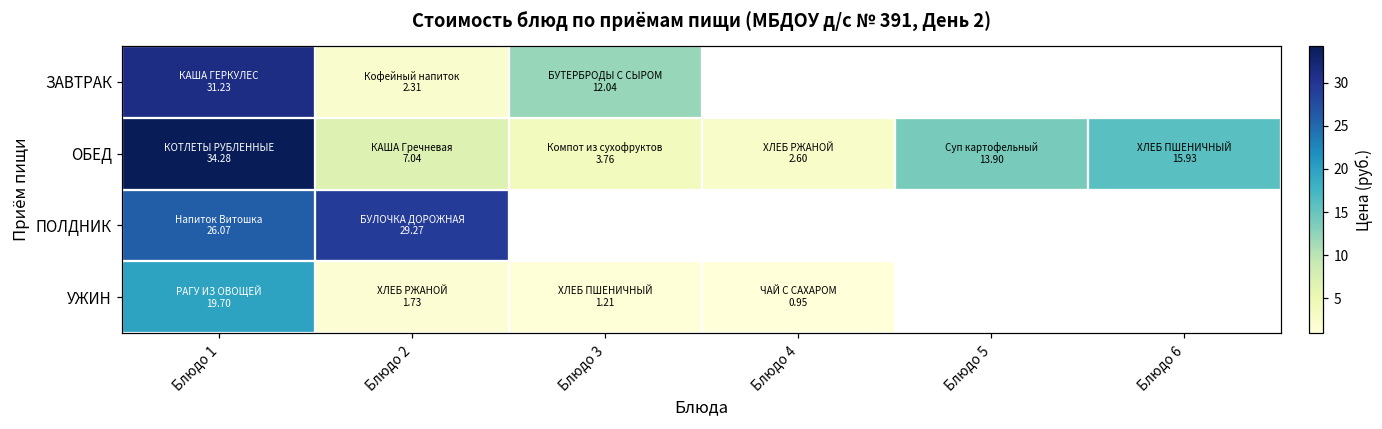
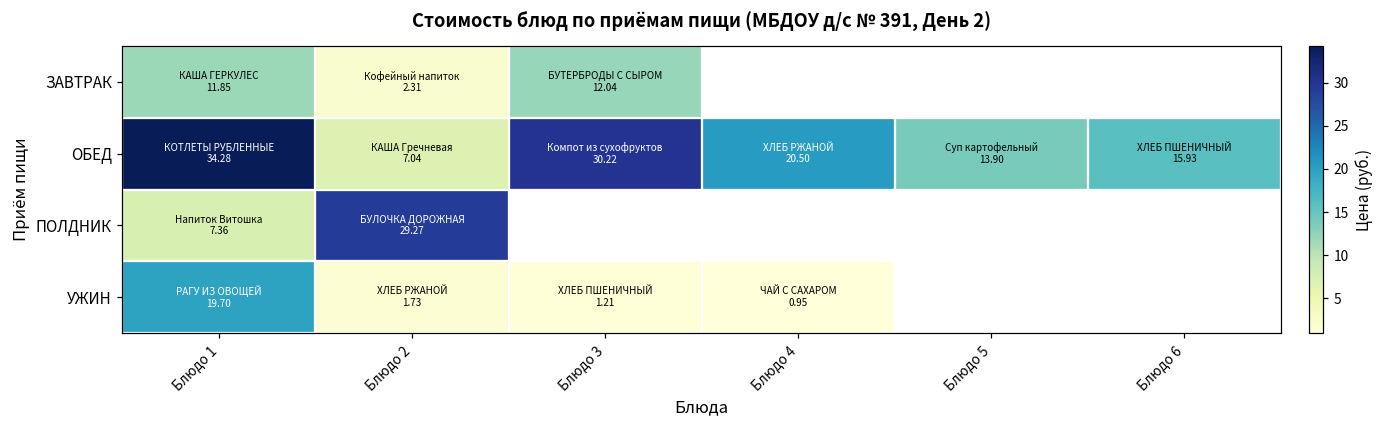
ЗАВТРАК, Блюдо 1: 31.23 -> 11.85
ОБЕД, Блюдо 3: 3.76 -> 30.22
ОБЕД, Блюдо 4: 2.60 -> 20.50
ПОЛДНИК, Блюдо 1: 26.07 -> 7.36
